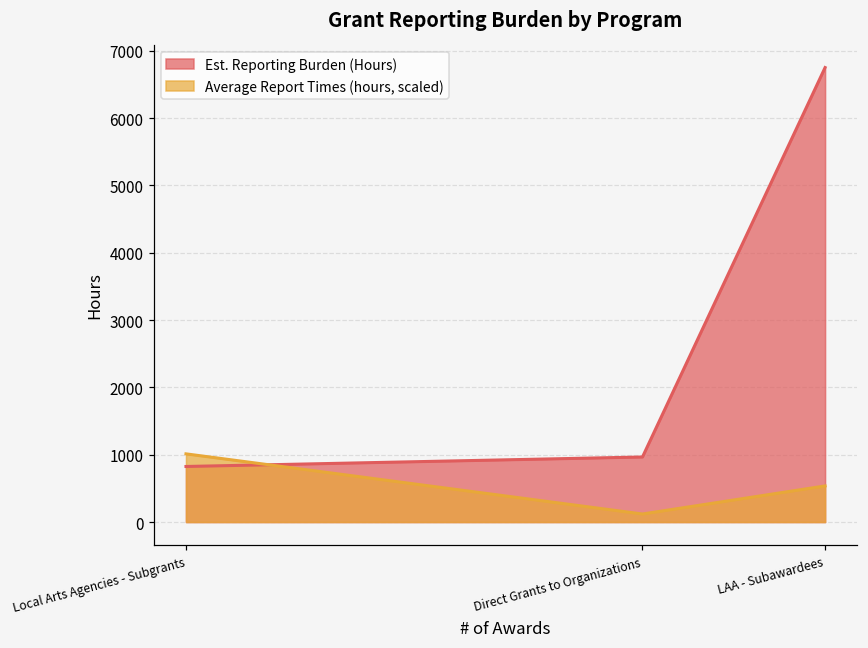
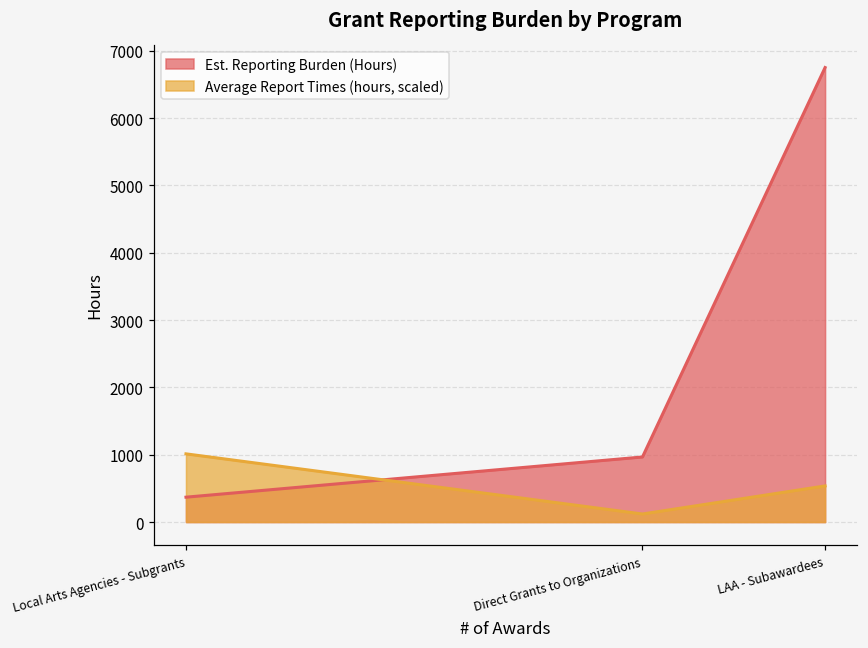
Est. Reporting Burden (Hours), Local Arts Agencies - Subgrants: 800 -> 400
